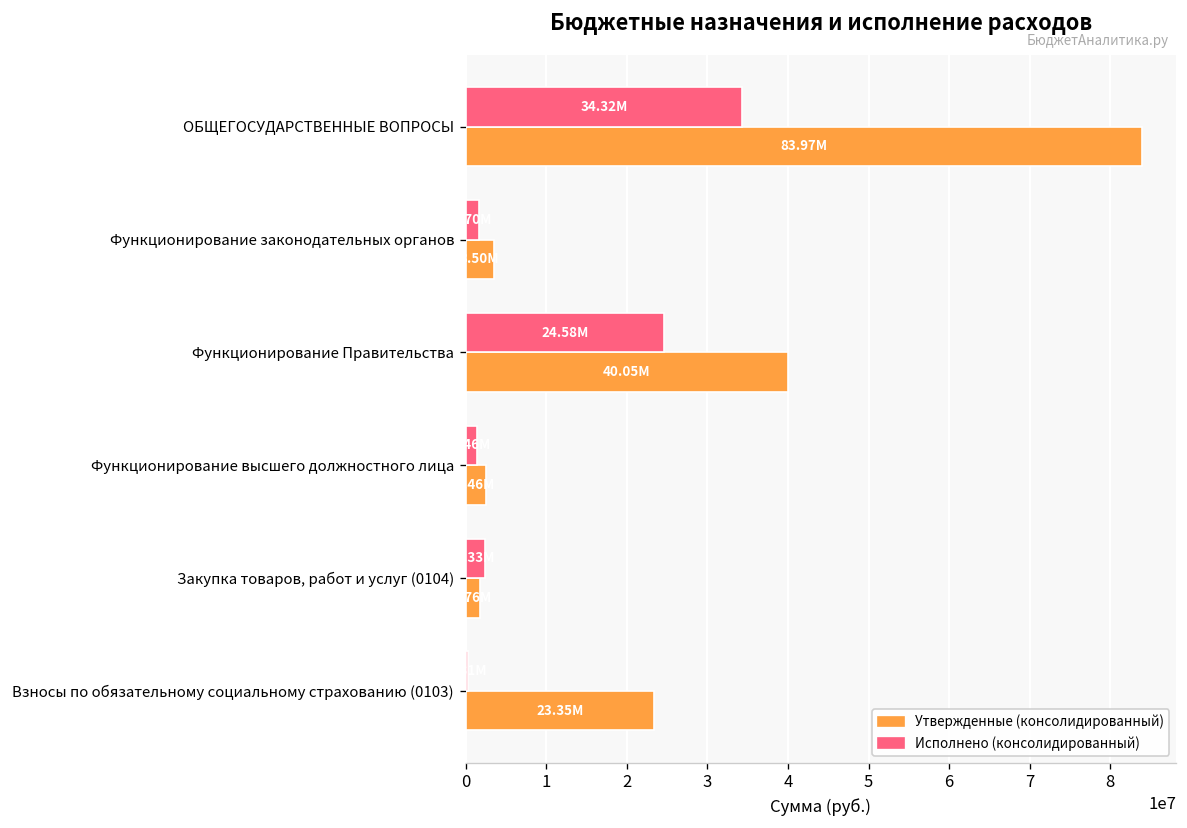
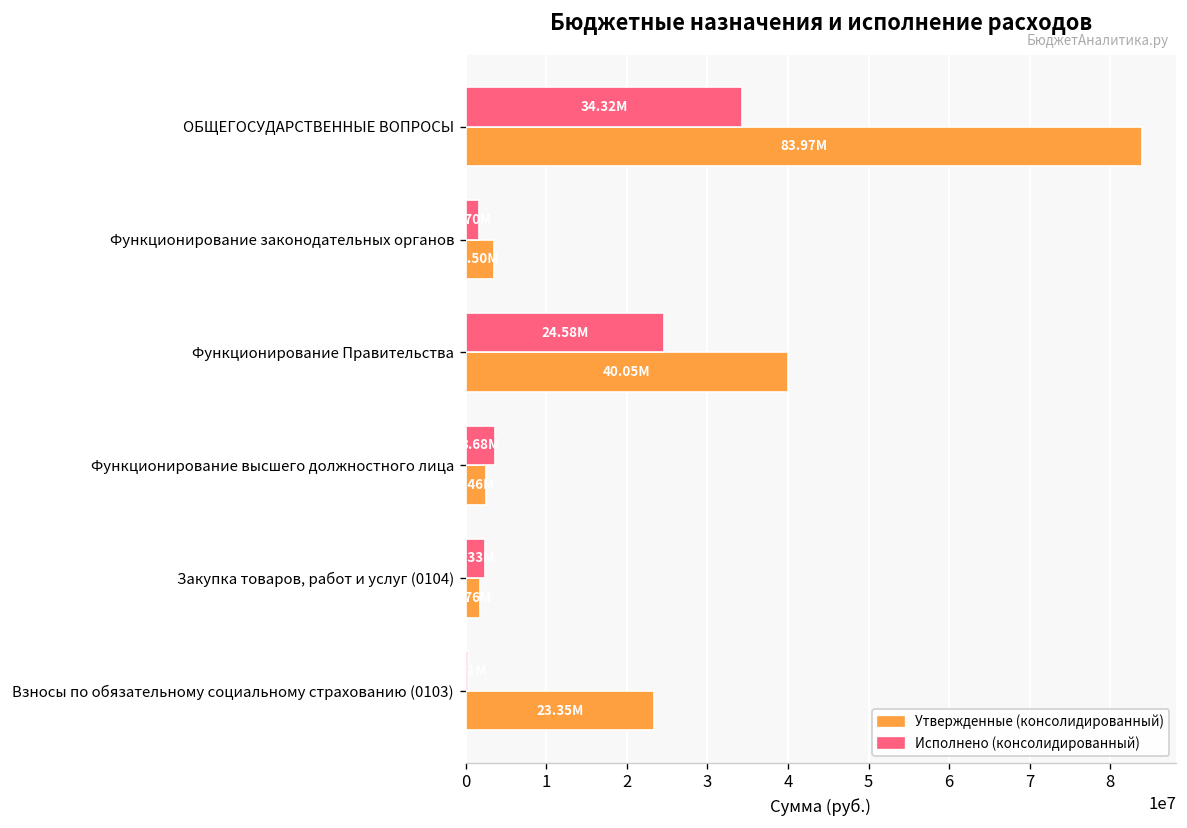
Исполнено (консолидированный), Функционирование высшего должностного лица: 1000000 -> 4000000
